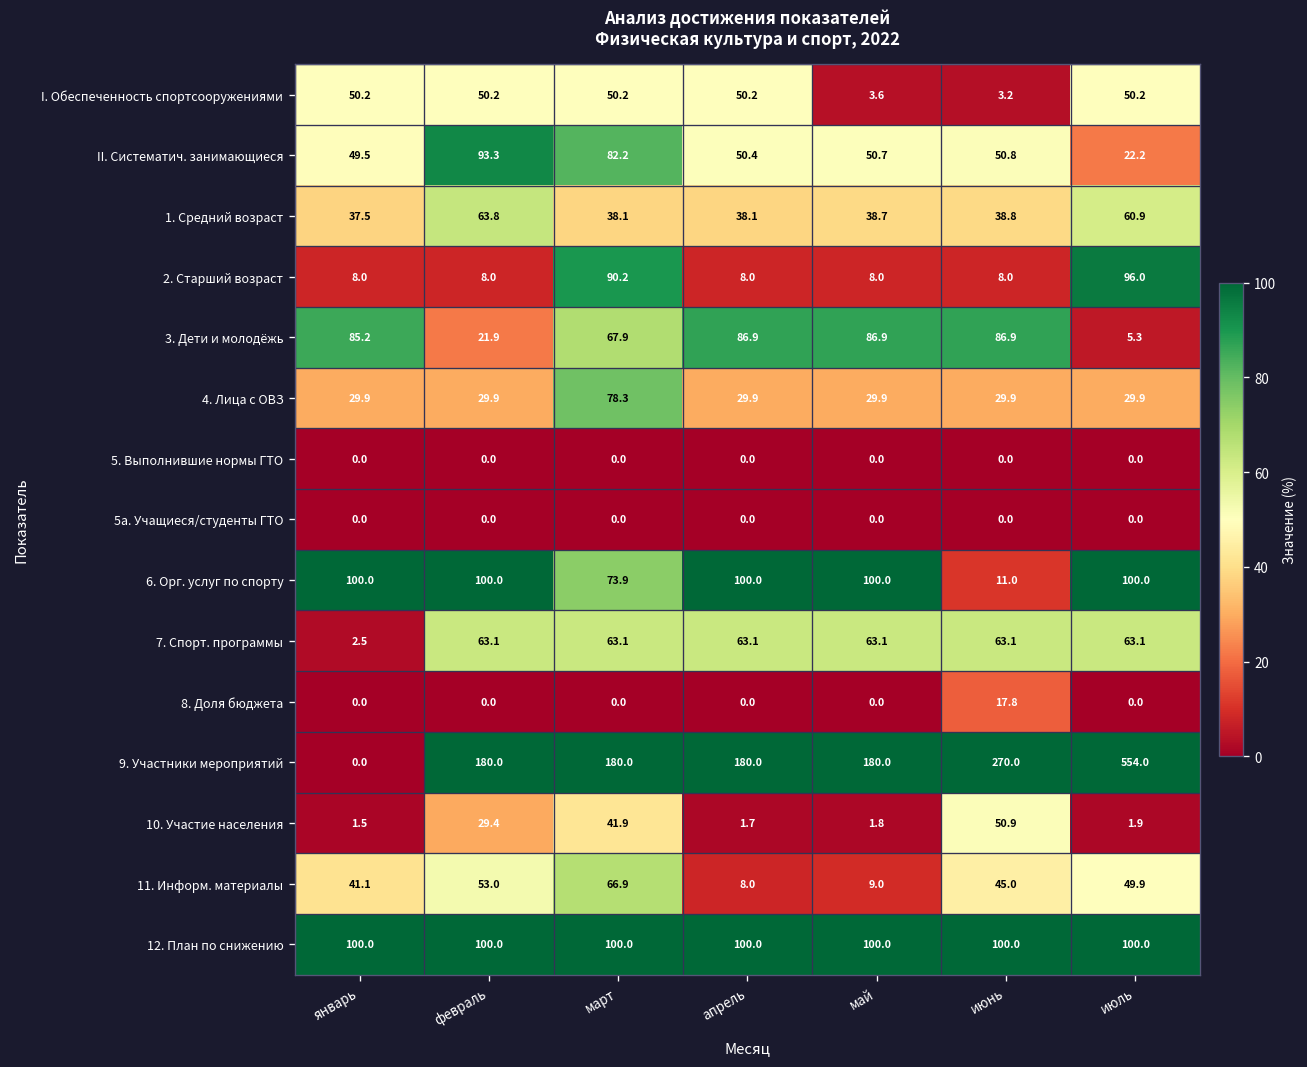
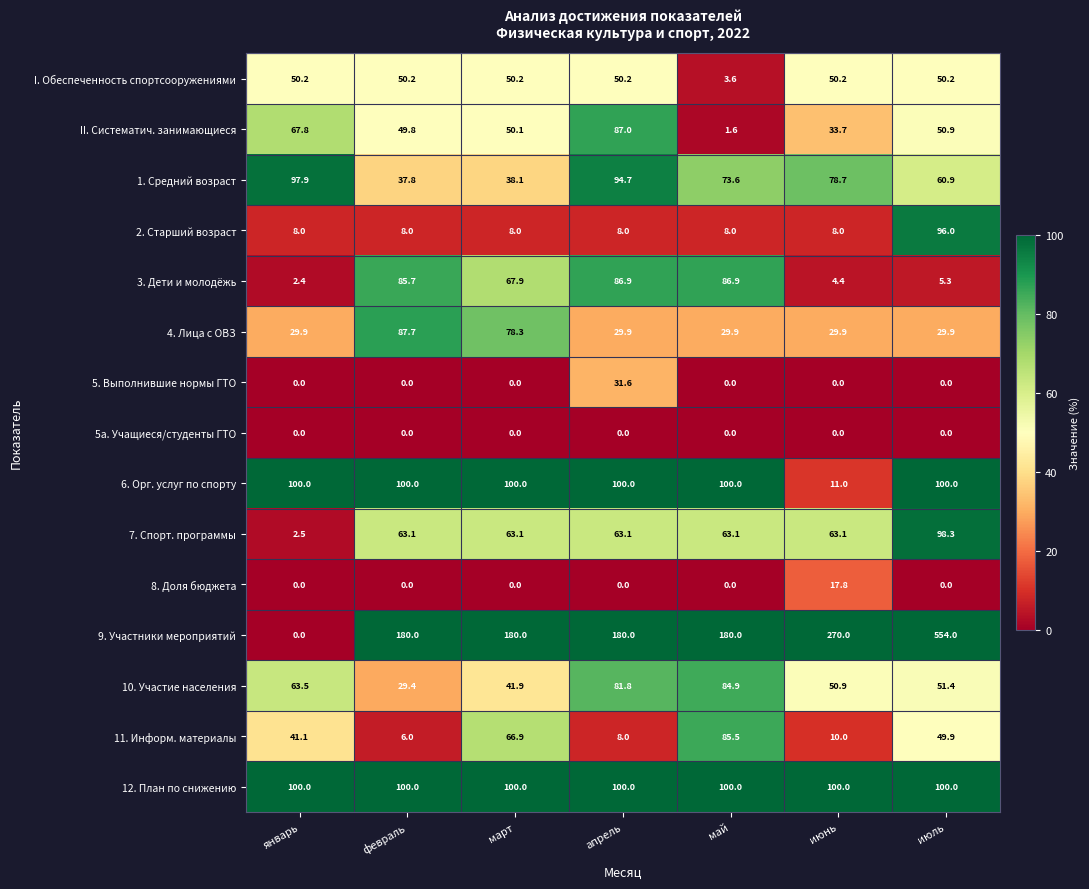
I. Обеспеченность спортсооружениями, июнь: 3.2 -> 50.2
II. Систематич. занимающиеся, январь: 49.5 -> 67.8
II. Систематич. занимающиеся, февраль: 93.3 -> 49.8
II. Систематич. занимающиеся, март: 82.2 -> 50.1
II. Систематич. занимающиеся, апрель: 50.4 -> 87.0
II. Систематич. занимающиеся, май: 50.7 -> 1.6
II. Систематич. занимающиеся, июнь: 50.8 -> 33.7
II. Систематич. занимающиеся, июль: 22.2 -> 50.9
1. Средний возраст, январь: 37.5 -> 97.9
1. Средний возраст, февраль: 63.8 -> 37.8
1. Средний возраст, апрель: 38.1 -> 94.7
1. Средний возраст, май: 38.7 -> 73.6
1. Средний возраст, июнь: 38.8 -> 78.7
2. Старший возраст, март: 90.2 -> 8.0
3. Дети и молодёжь, январь: 85.2 -> 2.4
3. Дети и молодёжь, февраль: 21.9 -> 85.7
3. Дети и молодёжь, июнь: 86.9 -> 4.4
4. Лица с ОВЗ, февраль: 29.9 -> 87.7
5. Выполнившие нормы ГТО, апрель: 0.0 -> 31.6
6. Орг. услуг по спорту, март: 73.9 -> 100.0
7. Спорт. программы, июль: 63.1 -> 98.3
10. Участие населения, январь: 1.5 -> 63.5
10. Участие населения, апрель: 1.7 -> 81.8
10. Участие населения, май: 1.8 -> 84.9
10. Участие населения, июль: 1.9 -> 51.4
11. Информ. материалы, февраль: 53.0 -> 6.0
11. Информ. материалы, май: 9.0 -> 85.5
11. Информ. материалы, июнь: 45.0 -> 10.0
